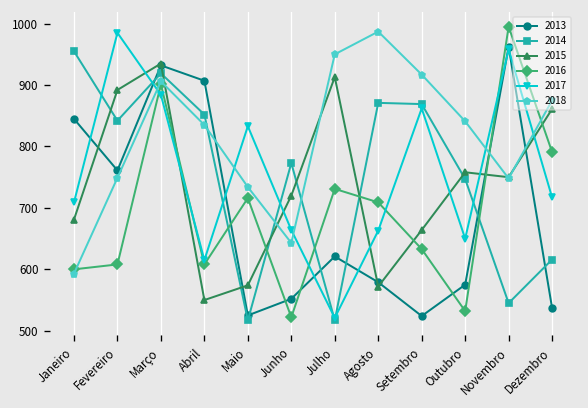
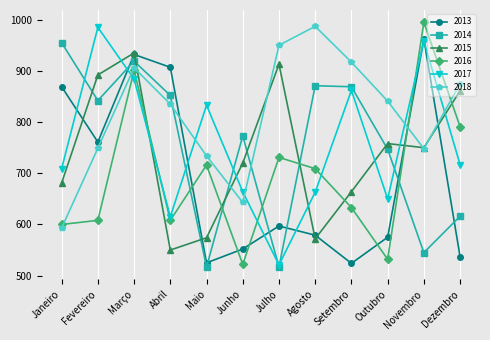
2013, Janeiro: 850 -> 870
2013, Julho: 620 -> 600
